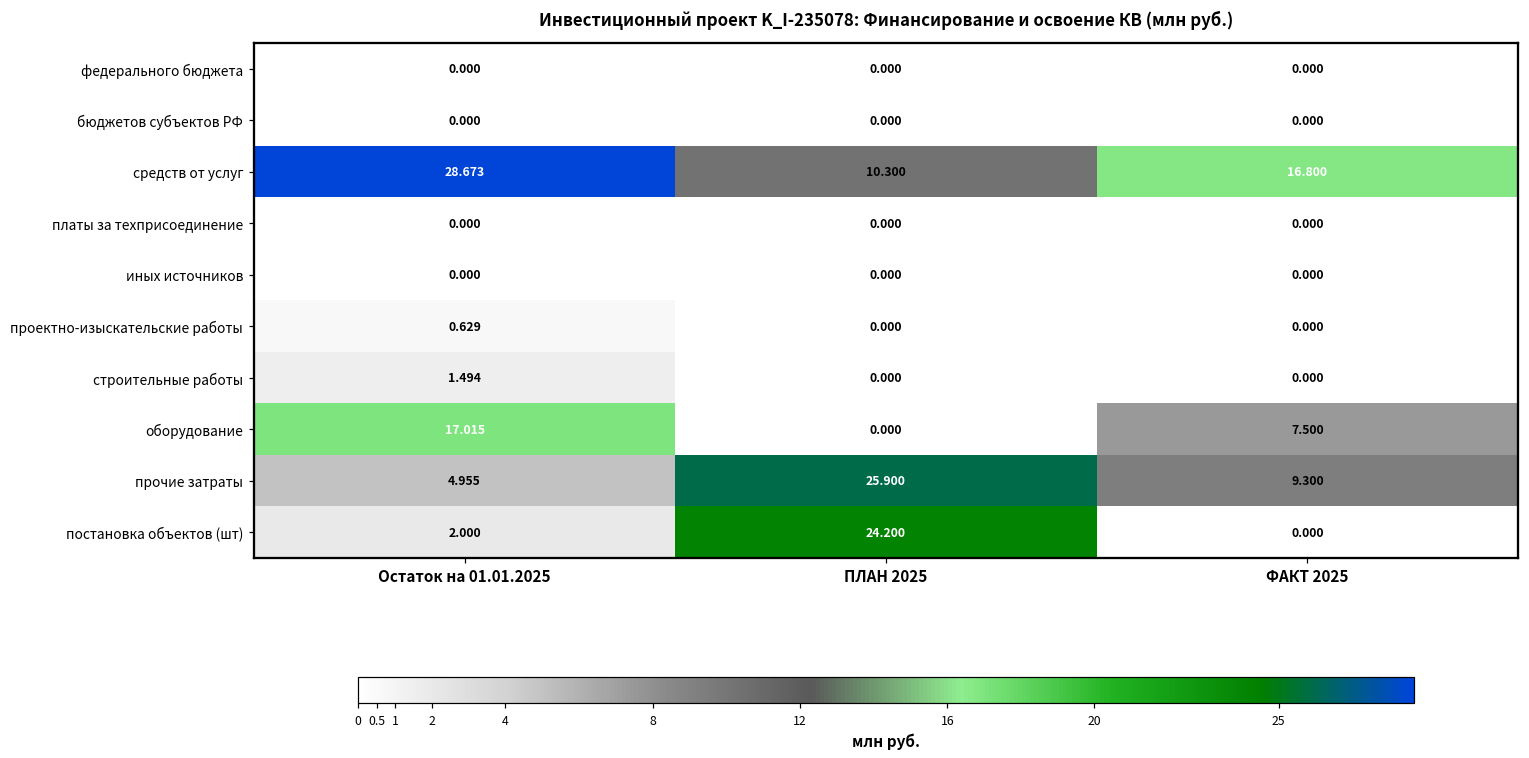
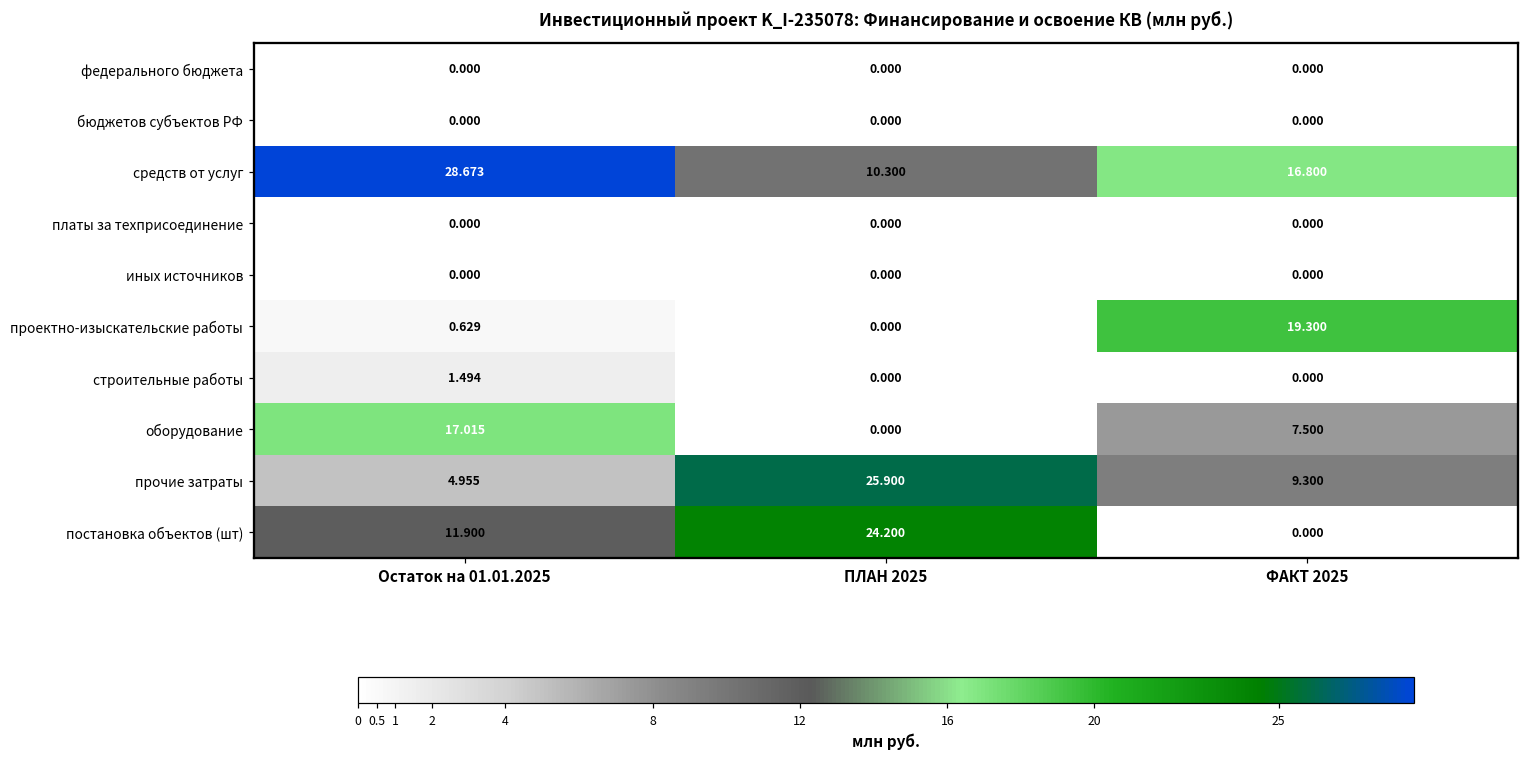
проектно-изыскательские работы, ФАКТ 2025: 0.000 -> 19.300
постановка объектов (шт), Остаток на 01.01.2025: 2.000 -> 11.900
